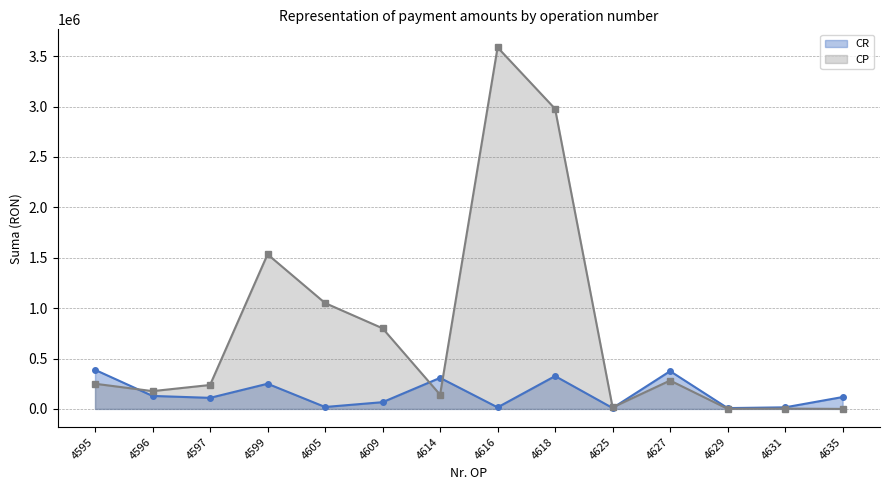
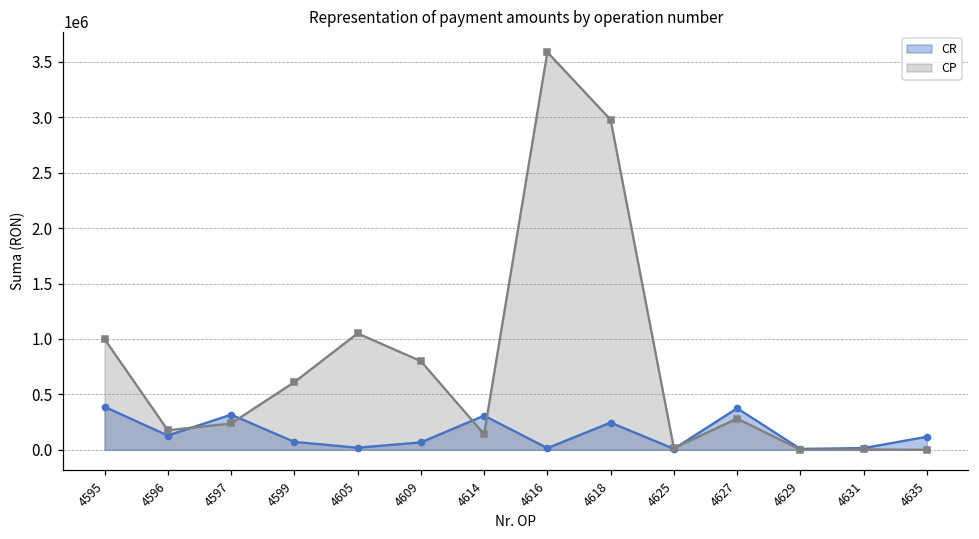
CP, 4595: 250000 -> 1000000
CR, 4597: 110000 -> 320000
CR, 4599: 250000 -> 70000
CP, 4599: 1530000 -> 610000
CR, 4618: 330000 -> 250000
